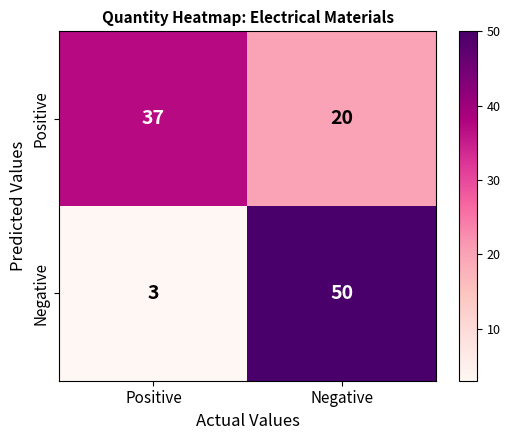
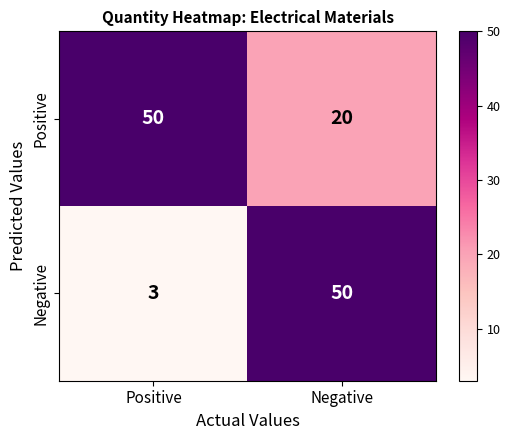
Positive, Positive: 37 -> 50
